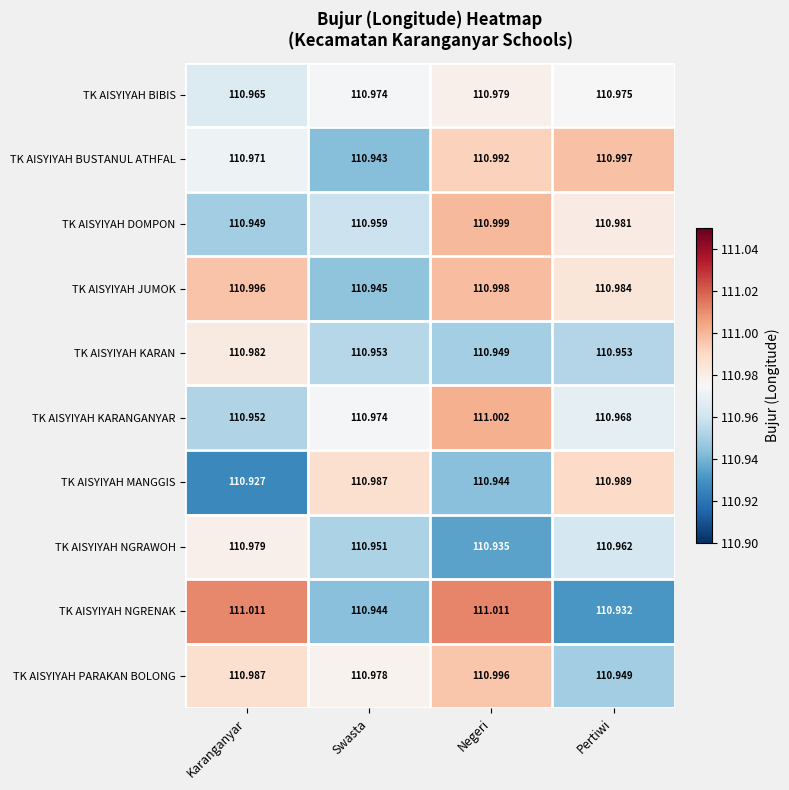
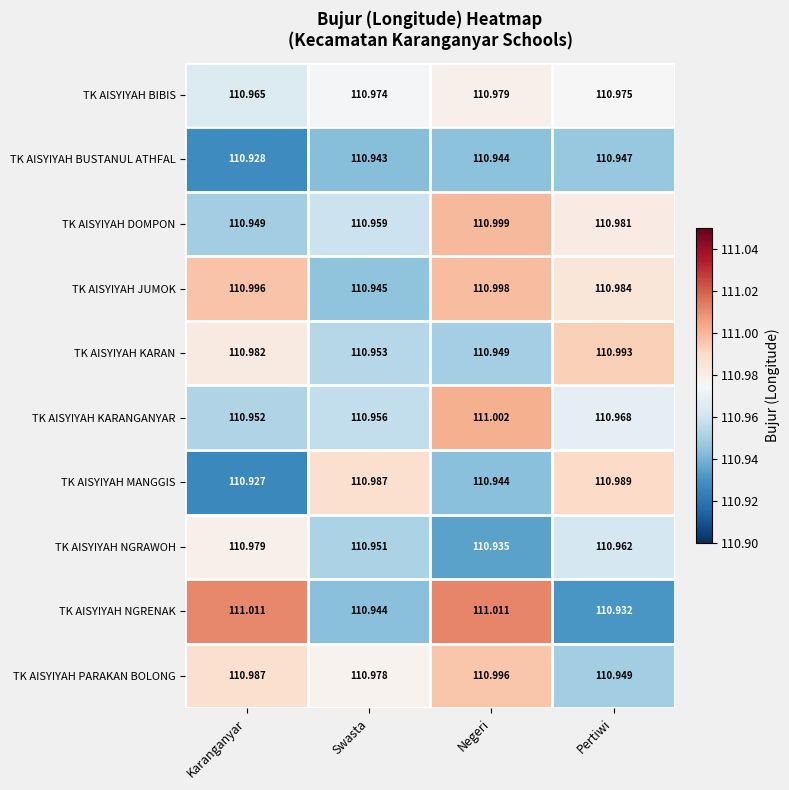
TK AISYIYAH BUSTANUL ATHFAL, Karanganyar: 110.971 -> 110.928
TK AISYIYAH BUSTANUL ATHFAL, Negeri: 110.992 -> 110.944
TK AISYIYAH BUSTANUL ATHFAL, Pertiwi: 110.997 -> 110.947
TK AISYIYAH KARAN, Pertiwi: 110.953 -> 110.993
TK AISYIYAH KARANGANYAR, Swasta: 110.974 -> 110.956
